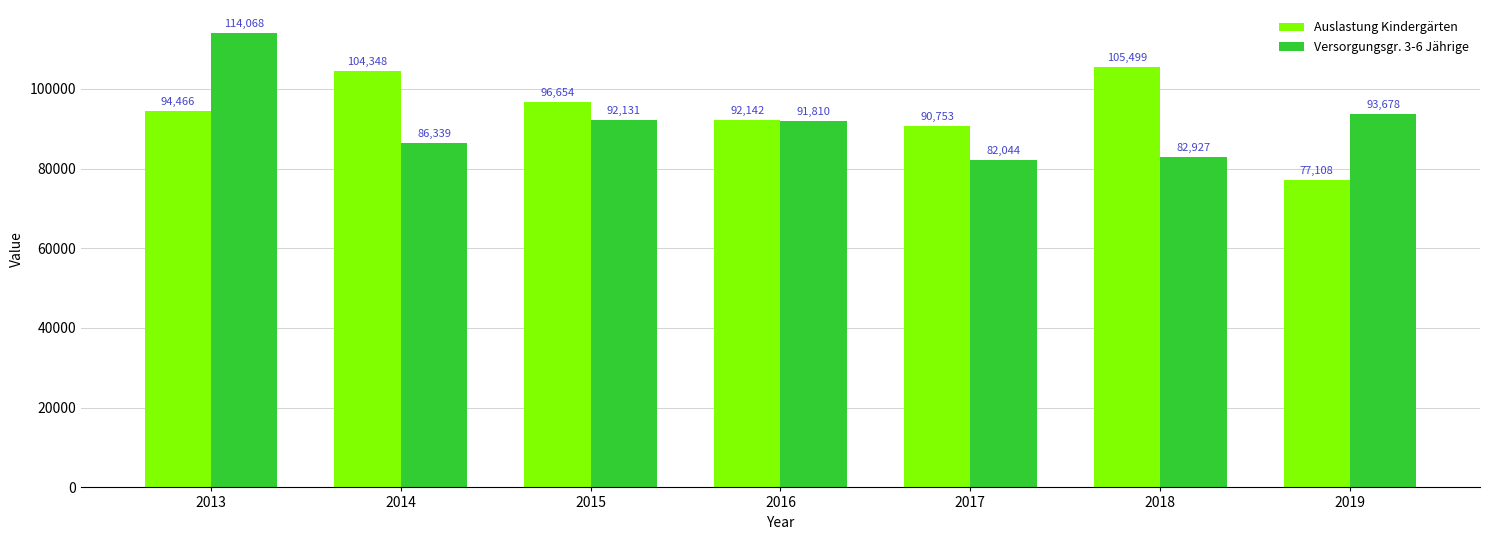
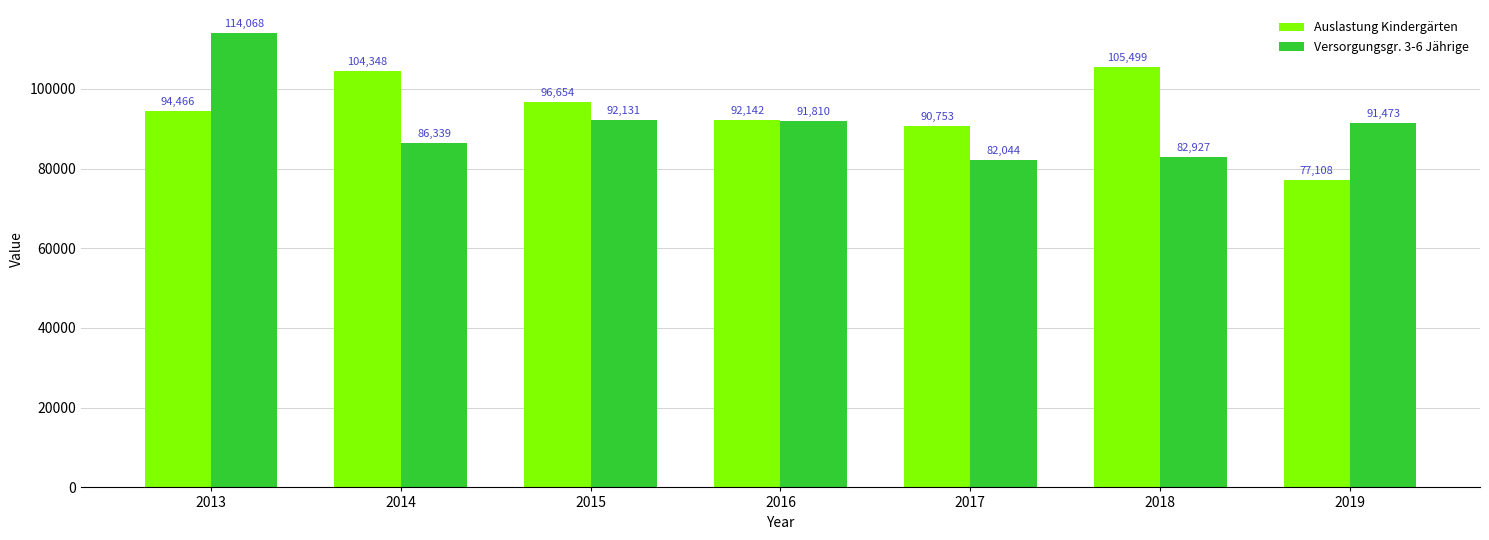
Versorgungsgr. 3-6 Jährige, 2019: 93,678 -> 91,473
